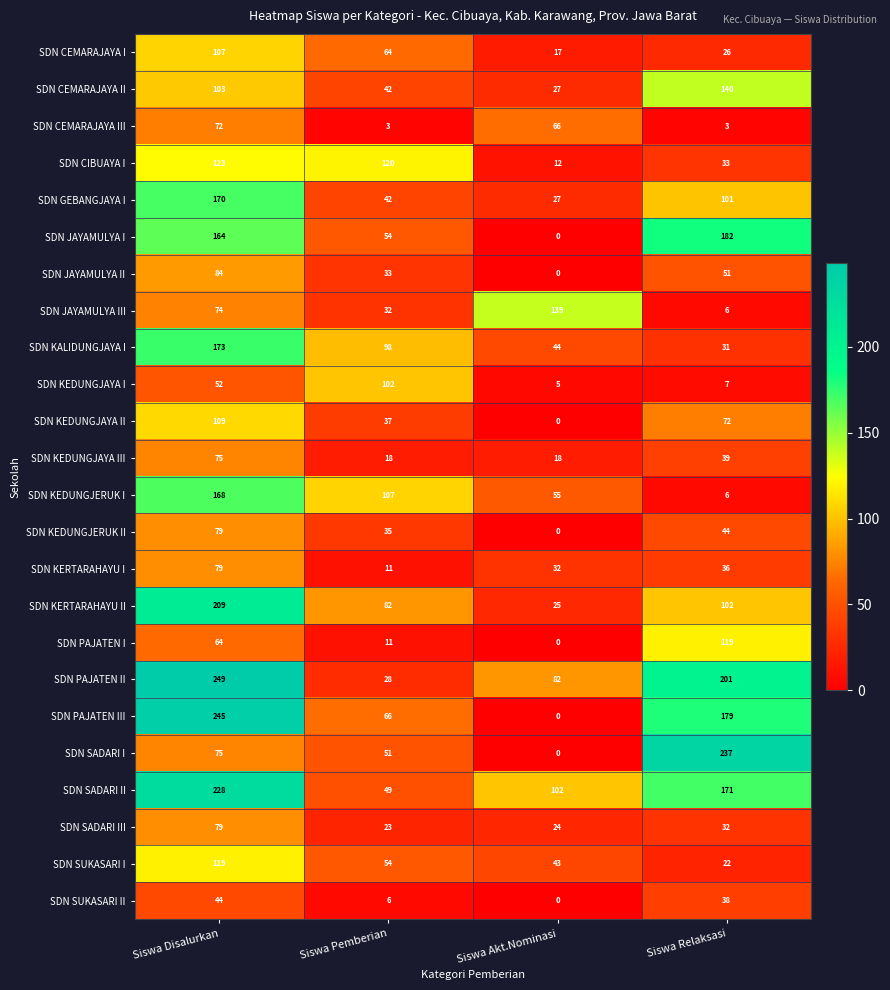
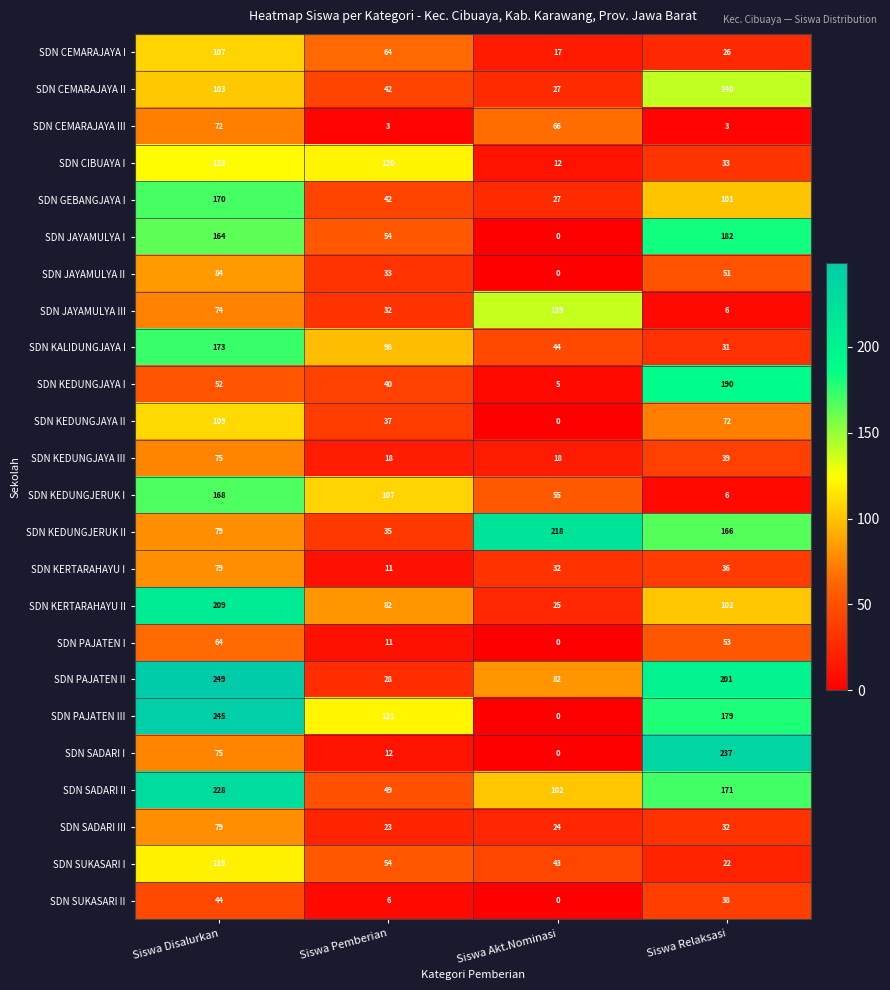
SDN KEDUNGJAYA I, Siswa Pemberian: 102 -> 40
SDN KEDUNGJAYA I, Siswa Relaksasi: 7 -> 190
SDN KEDUNGJERUK II, Siswa Akt.Nominasi: 0 -> 218
SDN KEDUNGJERUK II, Siswa Relaksasi: 44 -> 166
SDN PAJATEN I, Siswa Relaksasi: 119 -> 53
SDN PAJATEN III, Siswa Pemberian: 66 -> 121
SDN SADARI I, Siswa Pemberian: 51 -> 12
